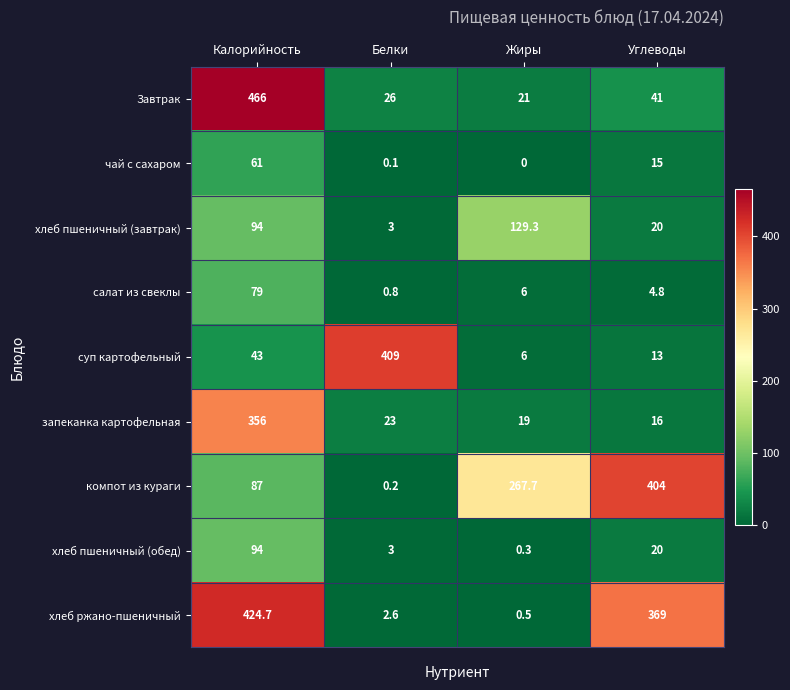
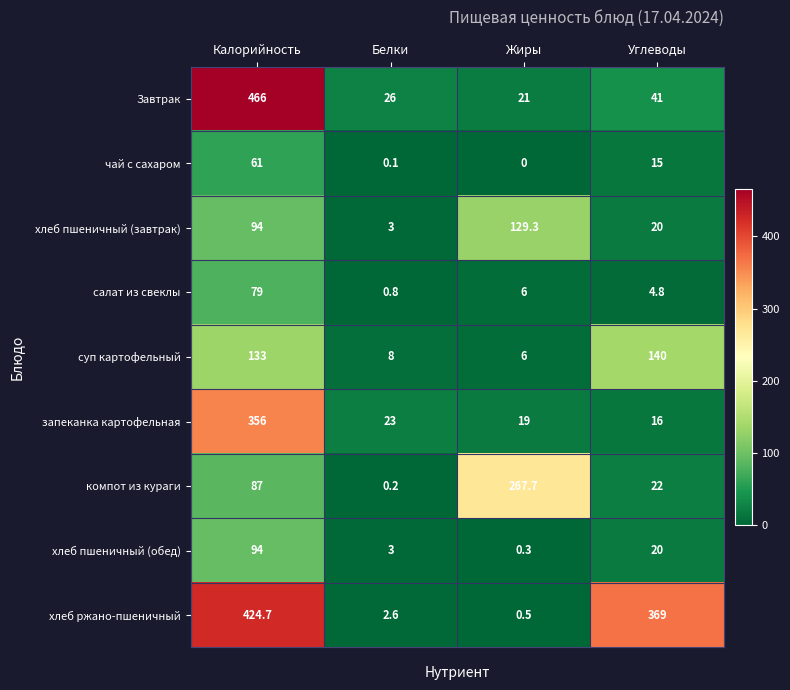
суп картофельный, Калорийность: 43 -> 133
суп картофельный, Белки: 409 -> 8
суп картофельный, Углеводы: 13 -> 140
компот из кураги, Углеводы: 404 -> 22
